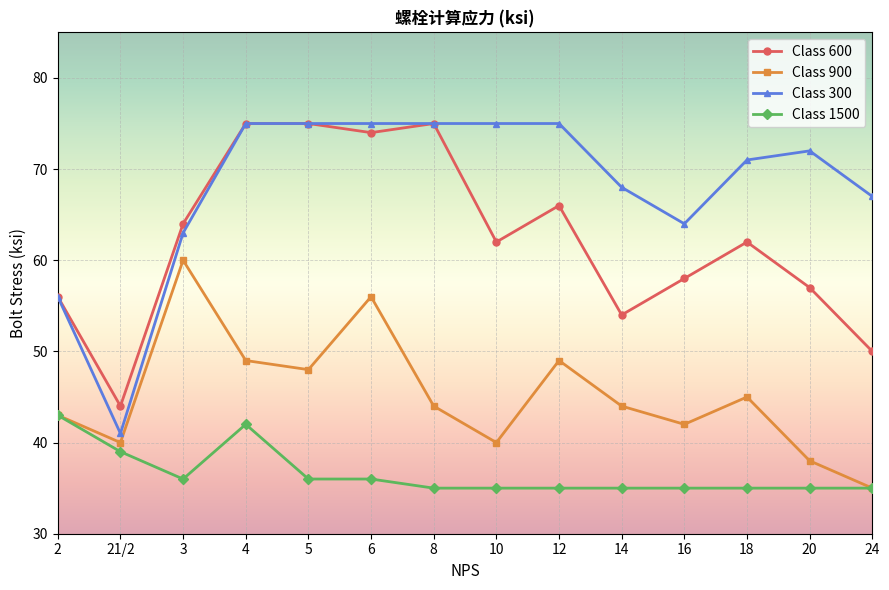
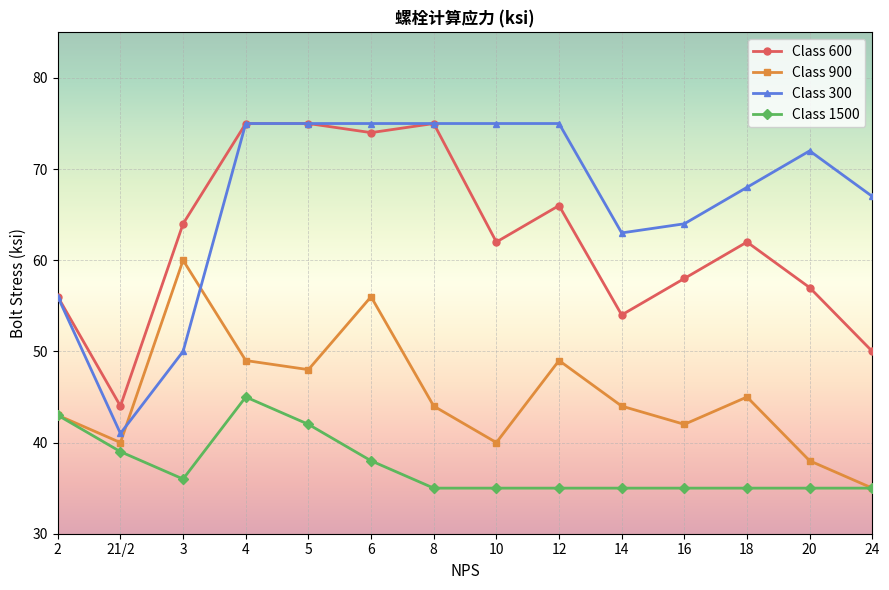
Class 300, 3: 63 -> 50
Class 1500, 4: 42 -> 45
Class 1500, 5: 36 -> 42
Class 1500, 6: 36 -> 38
Class 300, 14: 68 -> 63
Class 300, 18: 71 -> 68
